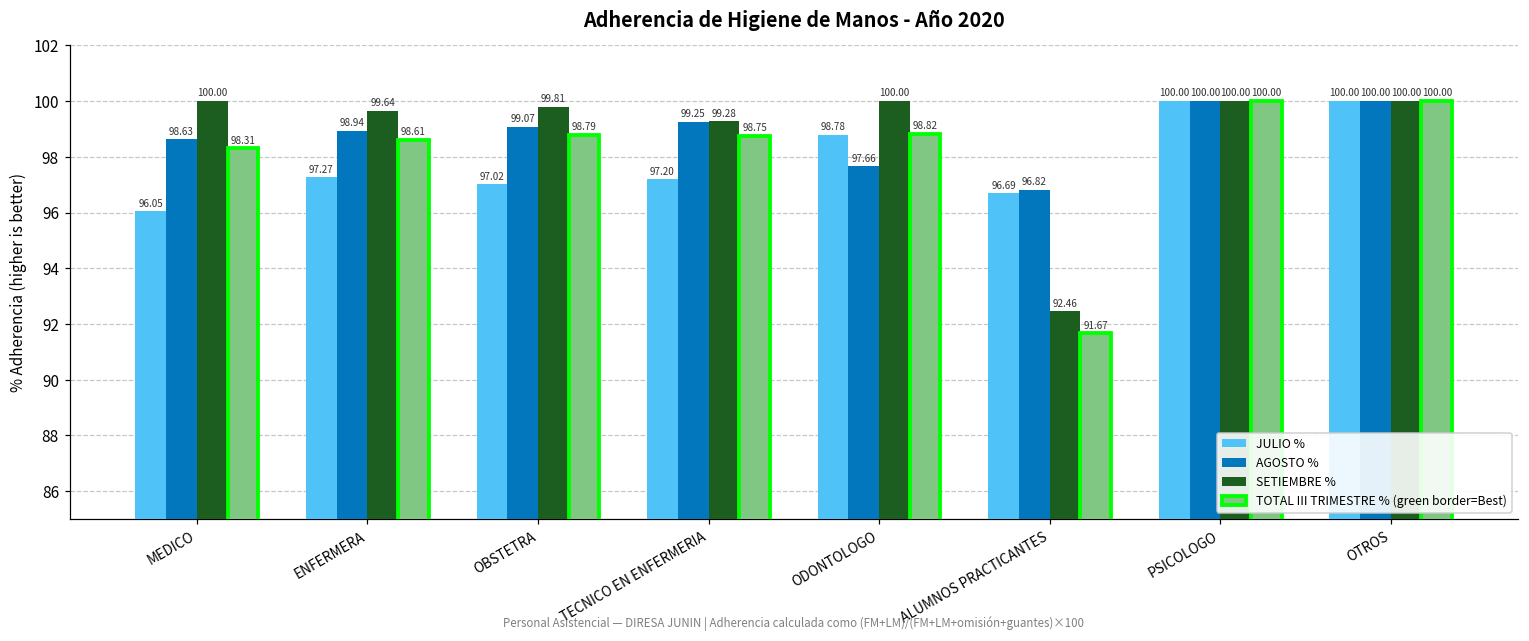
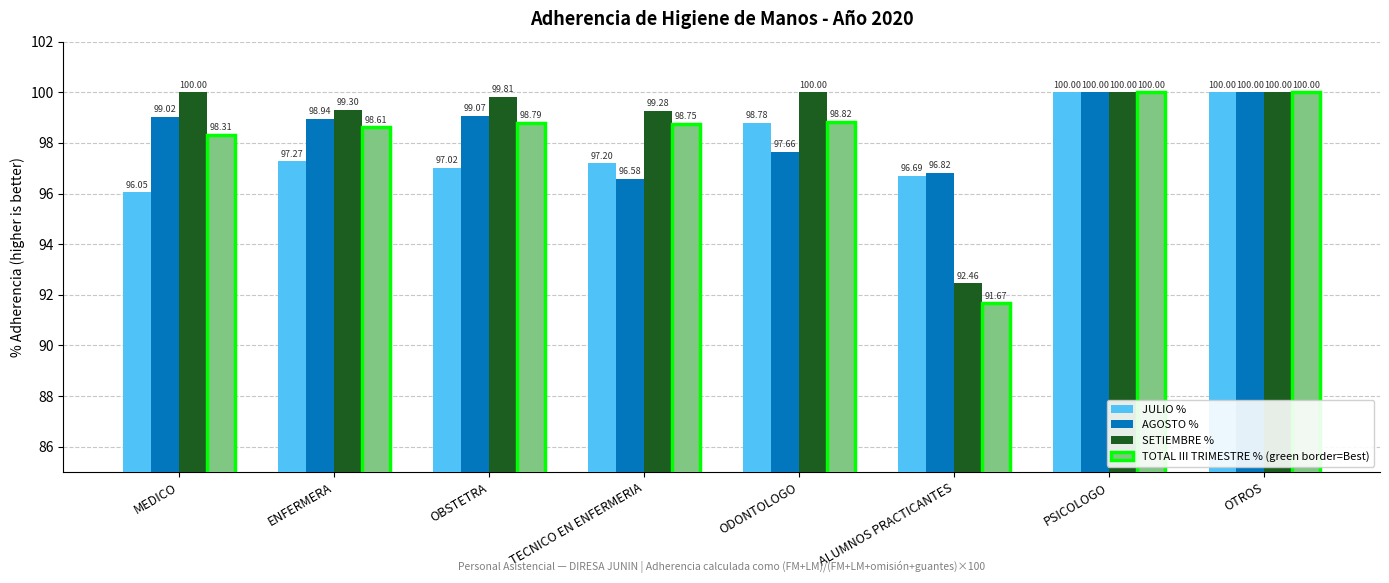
AGOSTO %, MEDICO: 98.63 -> 99.02
SETIEMBRE %, ENFERMERA: 99.64 -> 99.30
AGOSTO %, TECNICO EN ENFERMERIA: 99.25 -> 96.58
